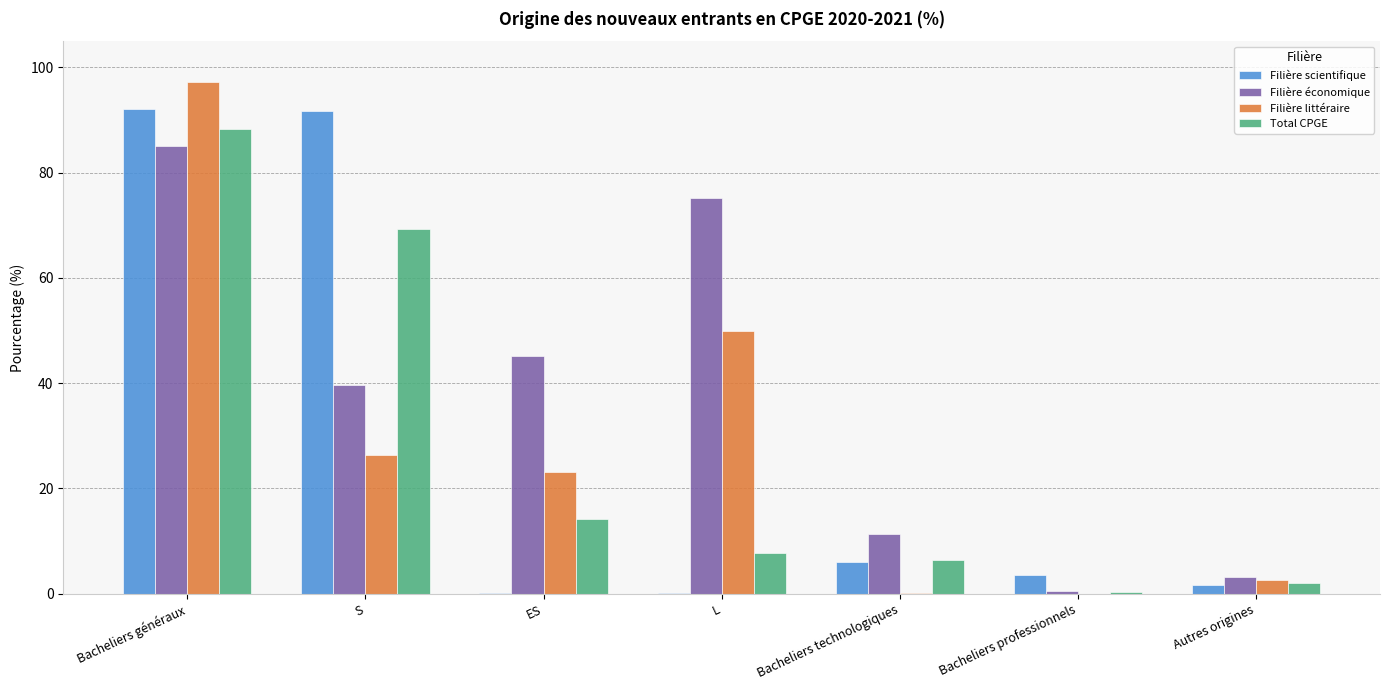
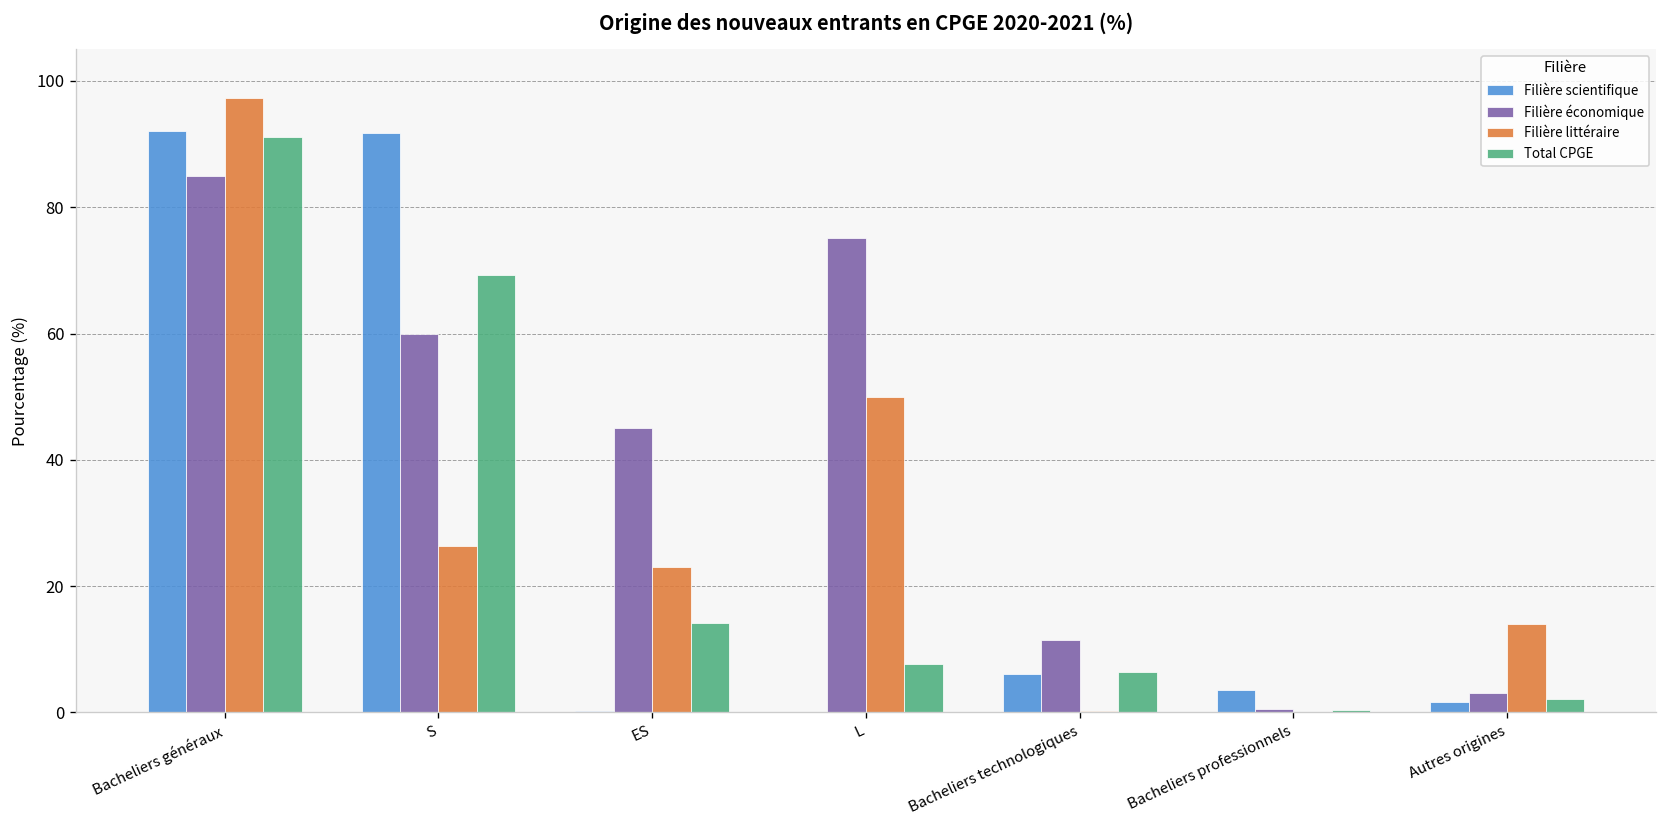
Total CPGE, Bacheliers généraux: 88 -> 91
Filière économique, S: 40 -> 60
Filière littéraire, Autres origines: 3 -> 14
